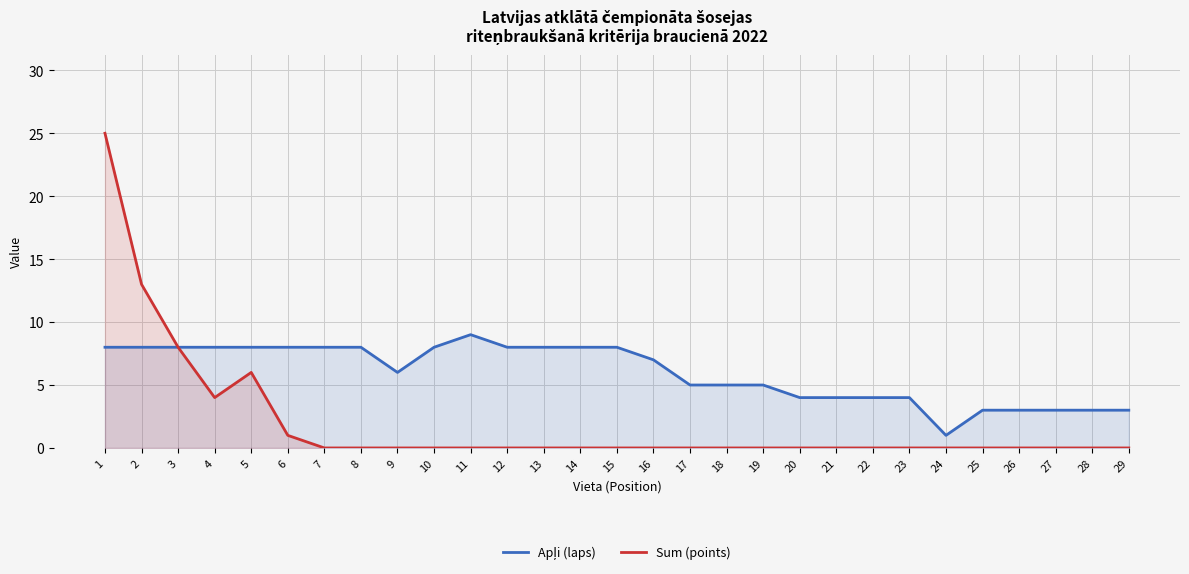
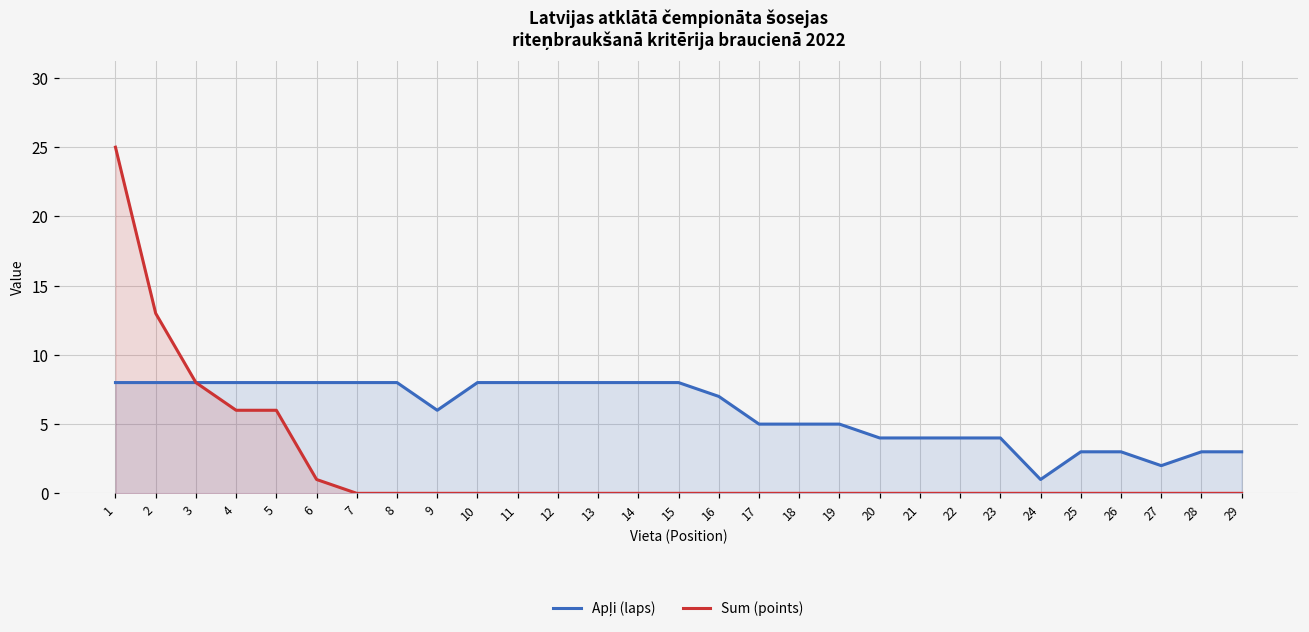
Sum (points), 4: 4 -> 6
Apļi (laps), 11: 9 -> 8
Apļi (laps), 27: 3 -> 2
